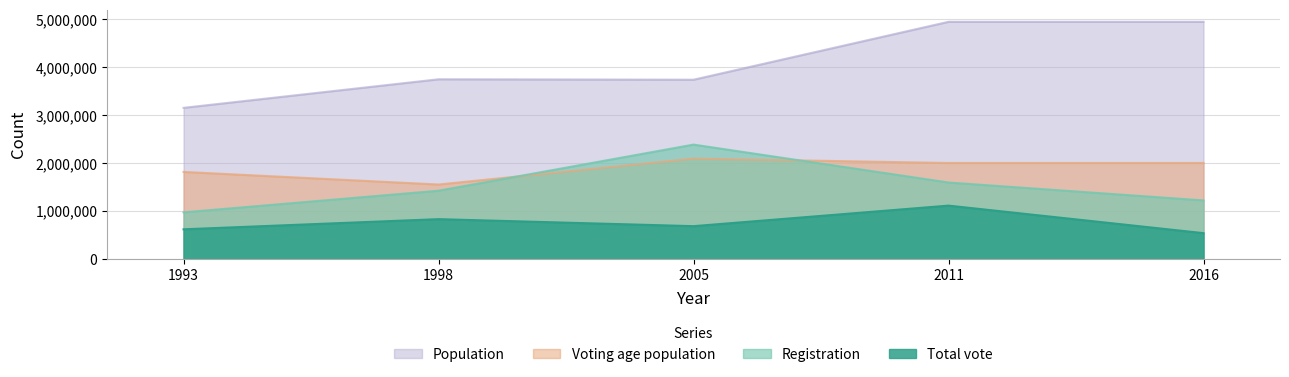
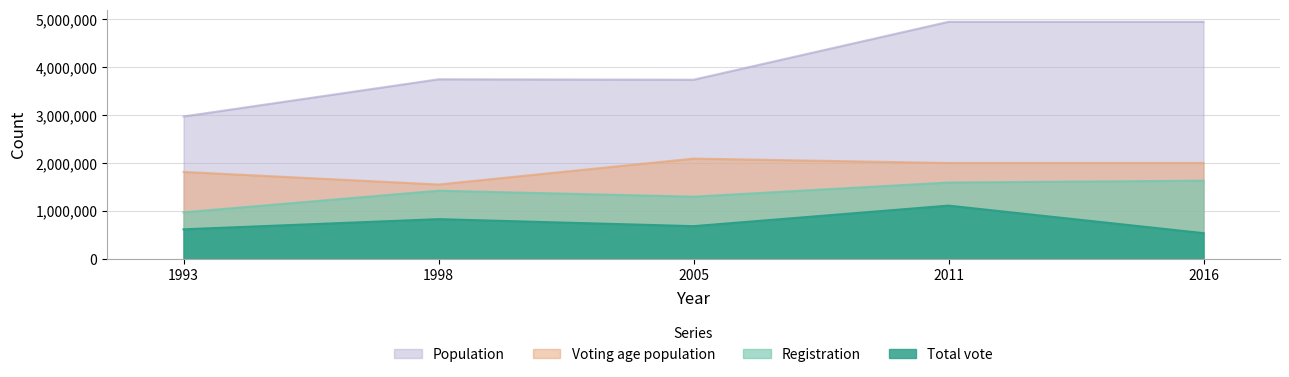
Population, 1993: 3,200,000 -> 3,000,000
Registration, 2005: 2,400,000 -> 1,300,000
Registration, 2016: 1,200,000 -> 1,600,000
